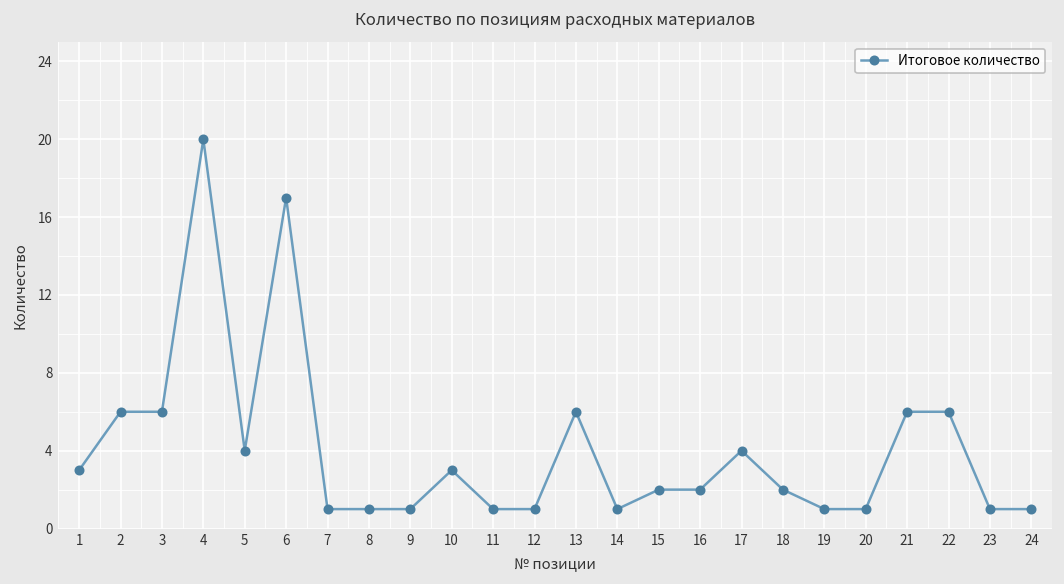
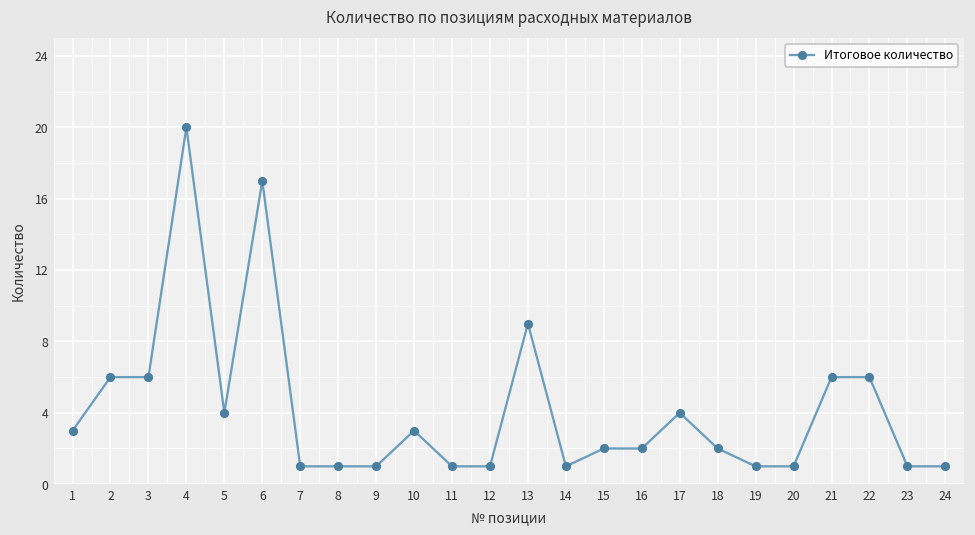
13: 6 -> 9
